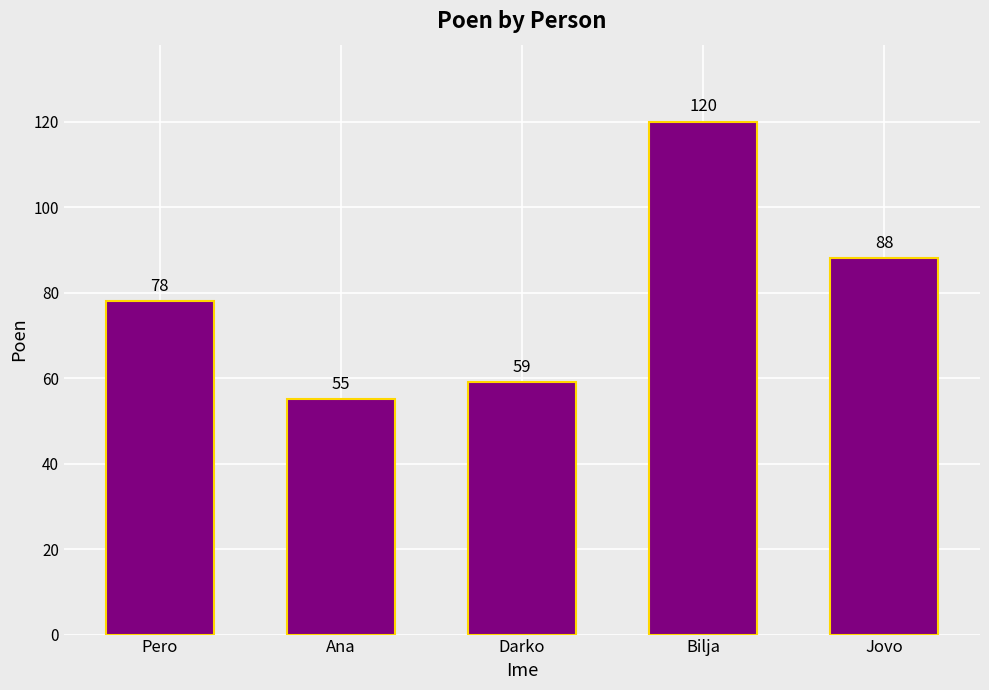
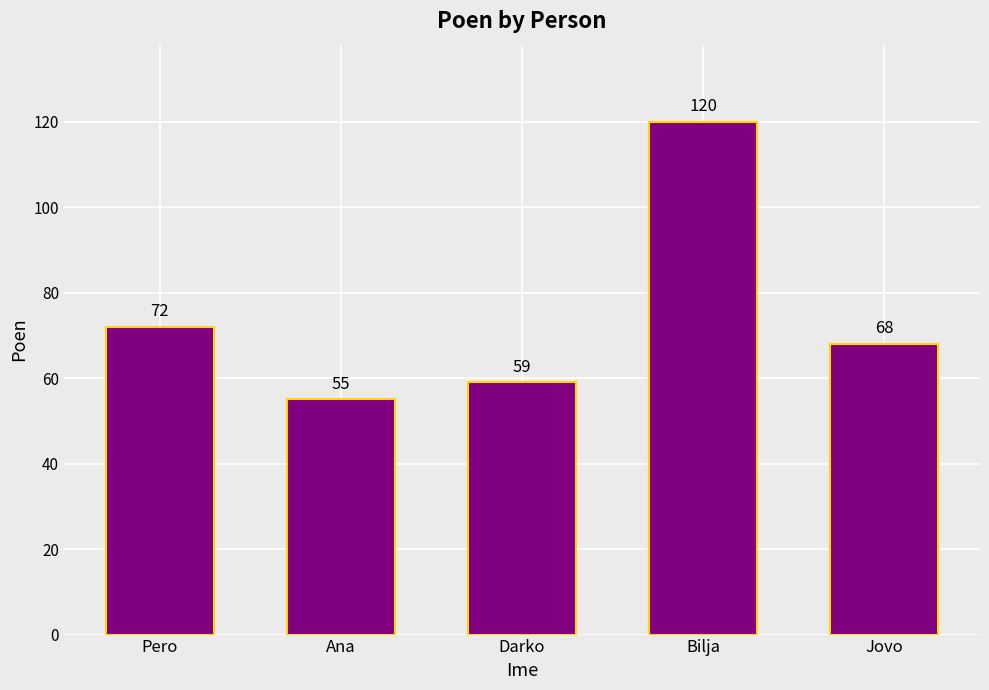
Pero: 78 -> 72
Jovo: 88 -> 68
